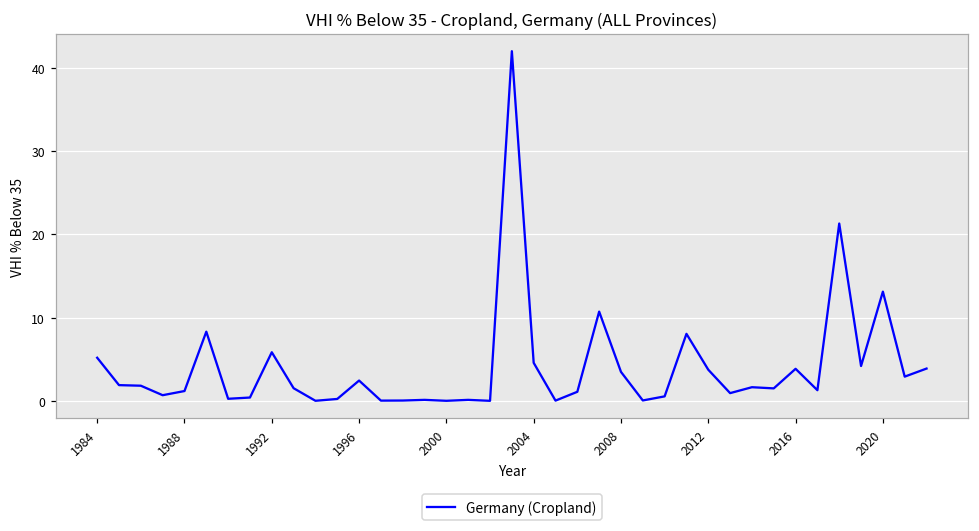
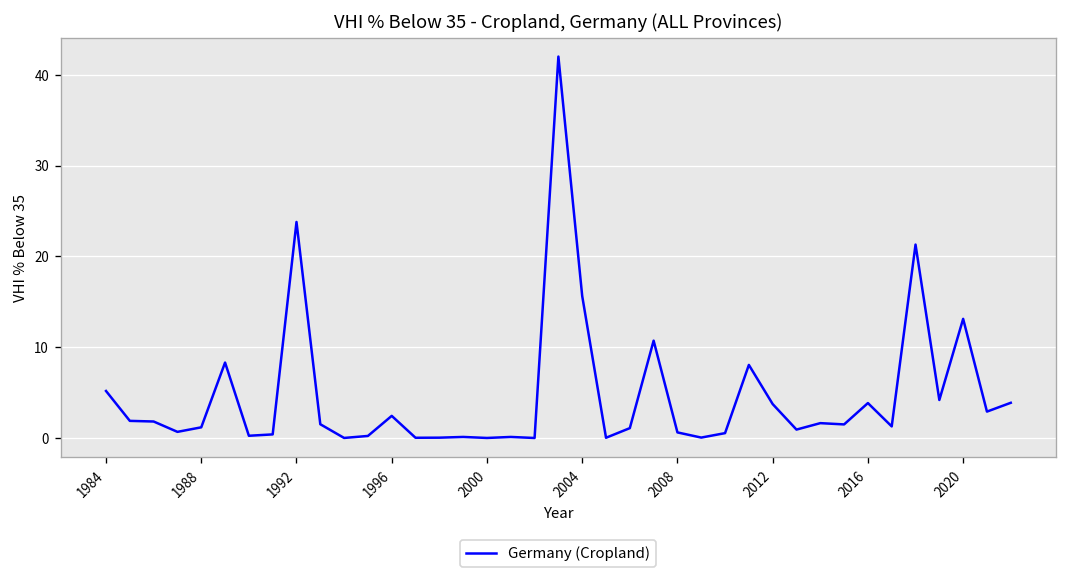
1992: 6 -> 24
2004: 5 -> 16
2008: 3 -> 1
